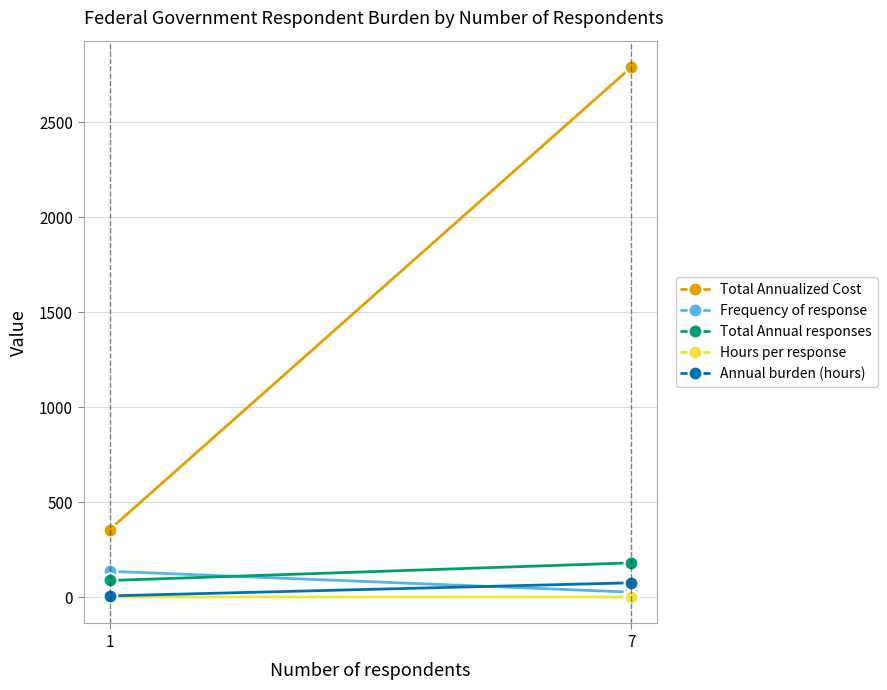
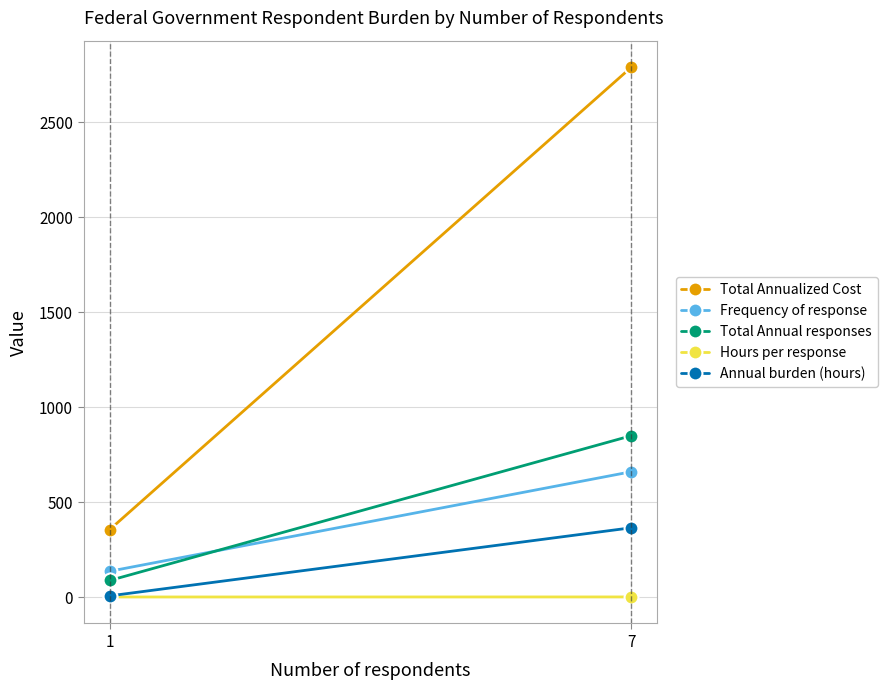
Frequency of response, 7: 30 -> 660
Total Annual responses, 7: 180 -> 850
Annual burden (hours), 7: 70 -> 360
